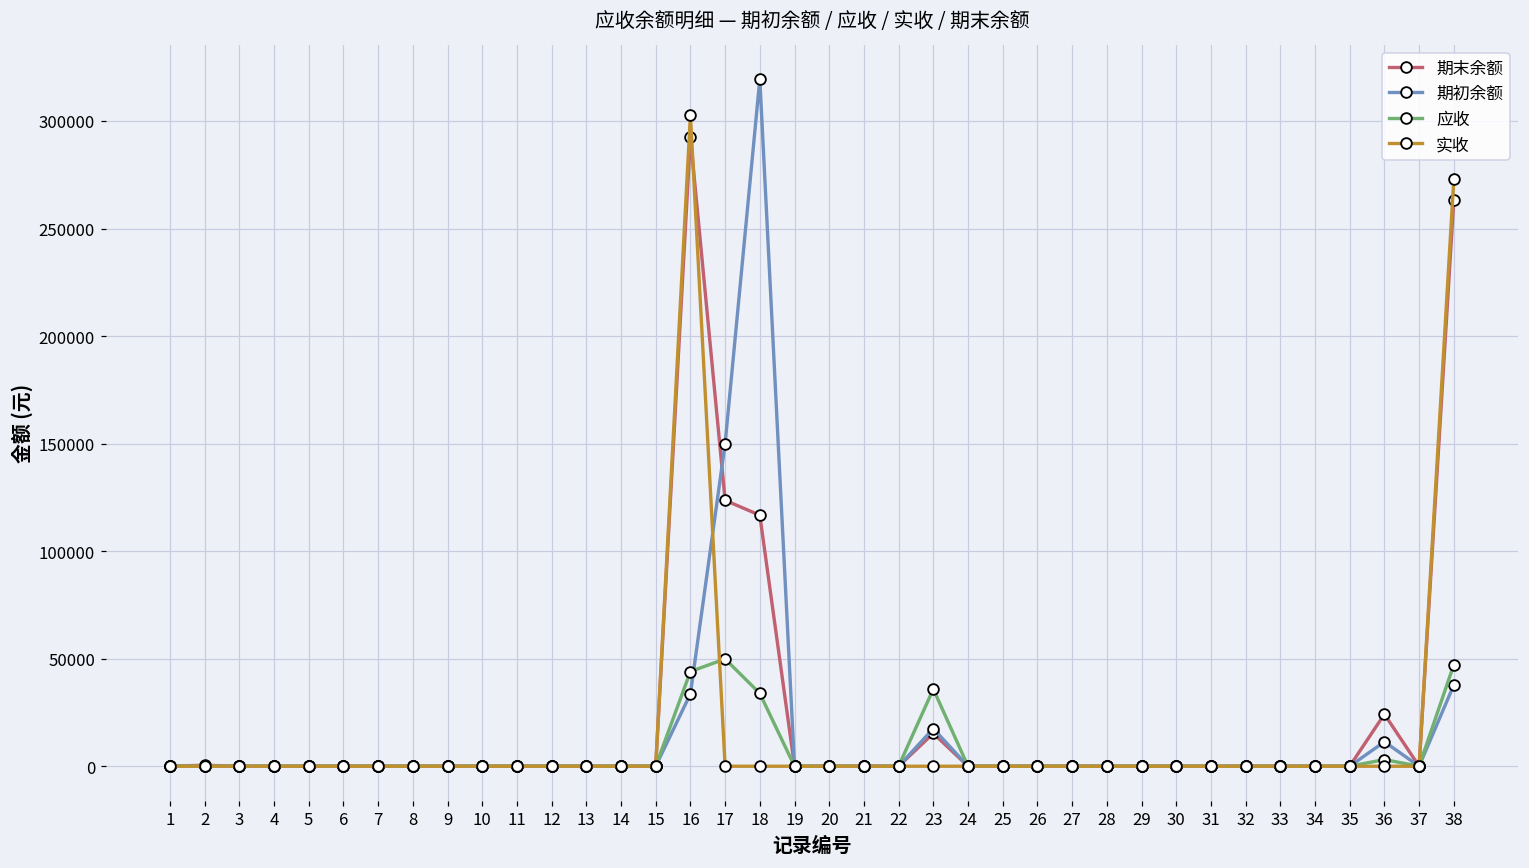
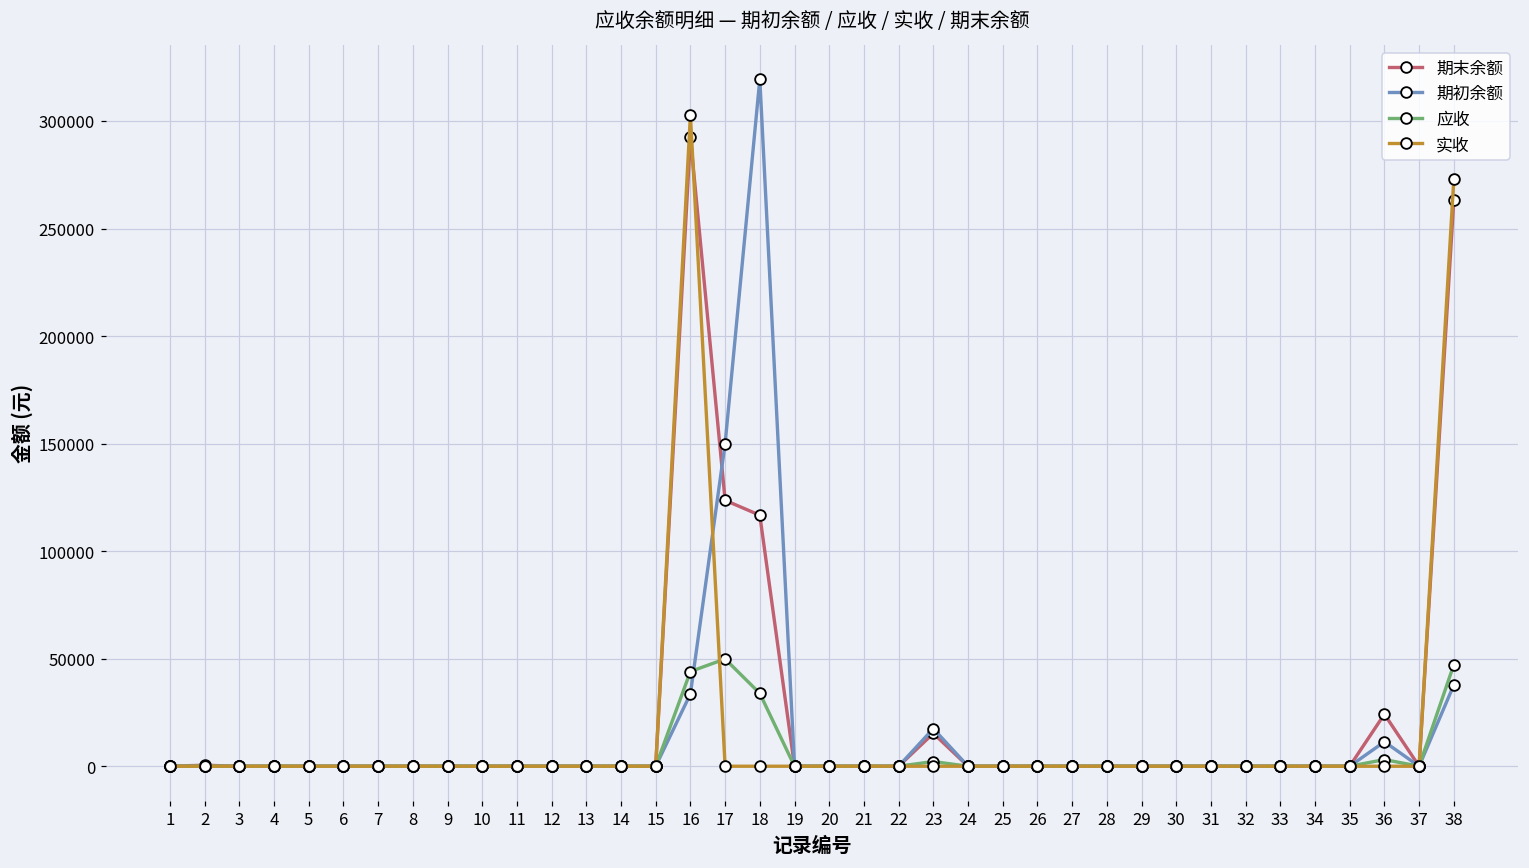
应收, 23: 36000 -> 2000
